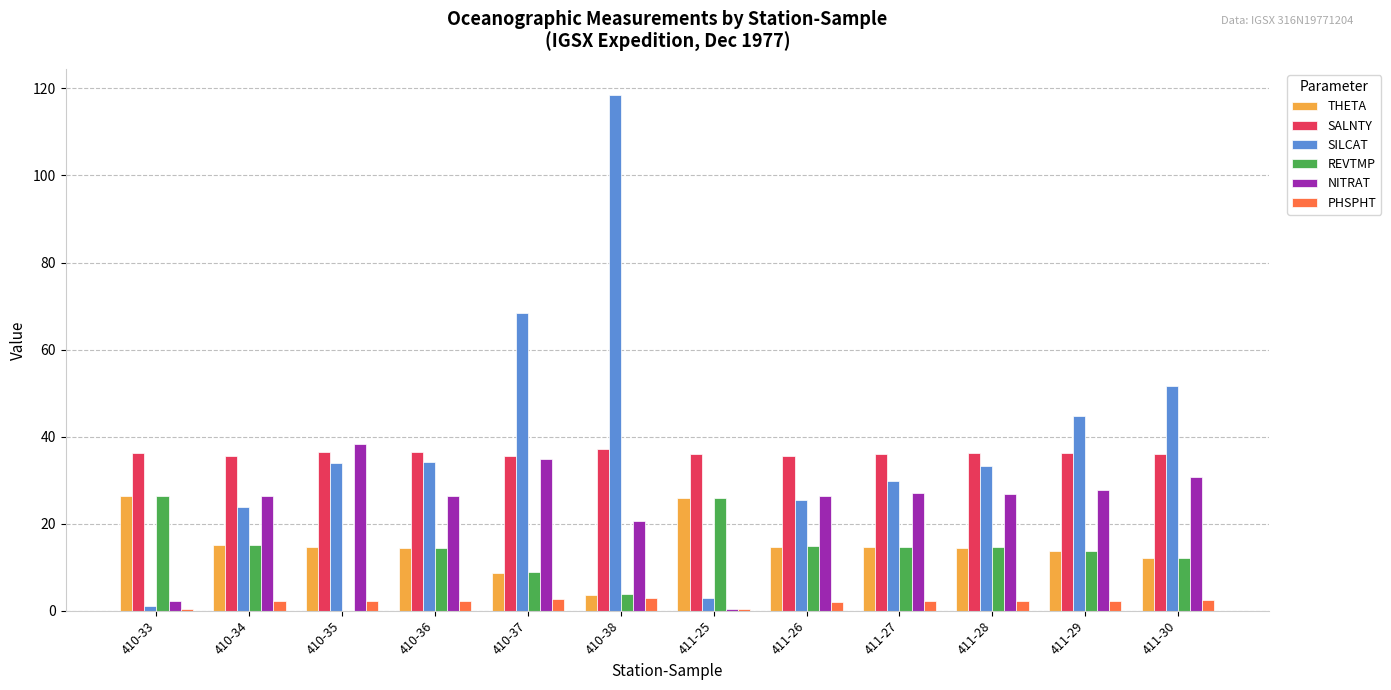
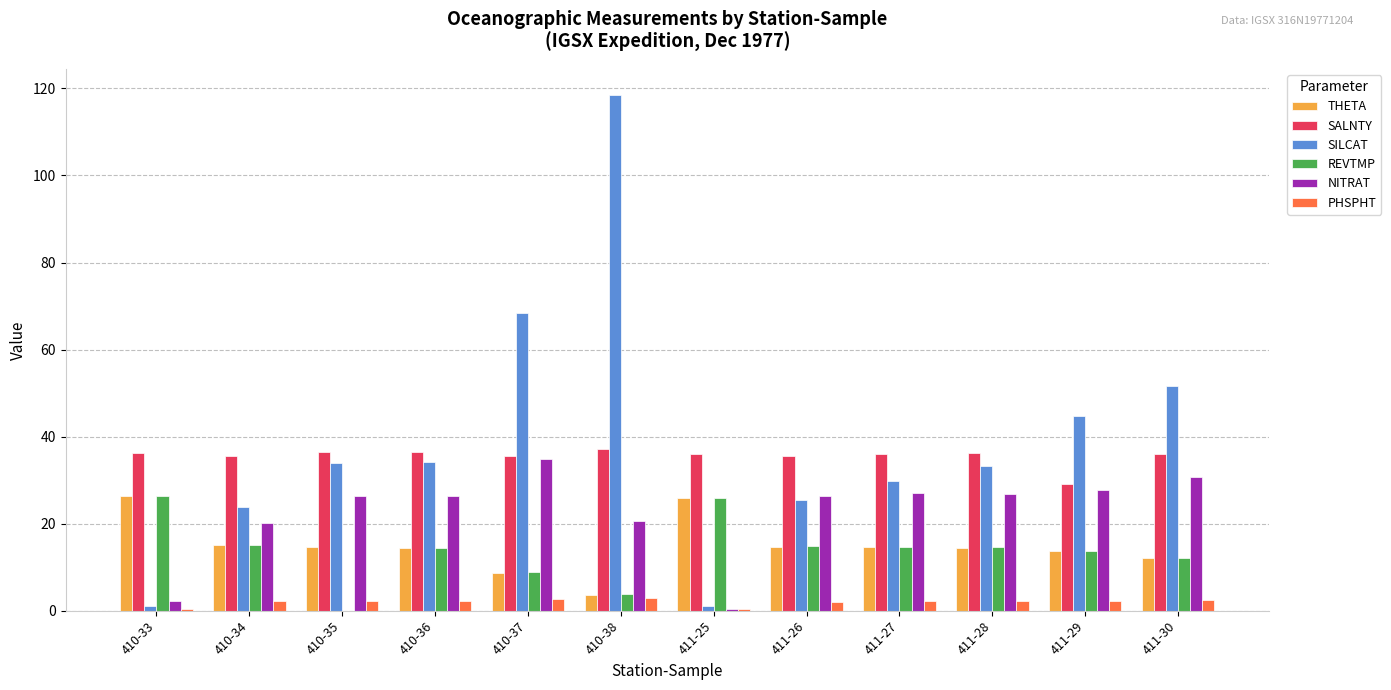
NITRAT, 410-34: 26 -> 20
NITRAT, 410-35: 38 -> 26
SILCAT, 411-25: 3 -> 1
SALNTY, 411-29: 36 -> 29
